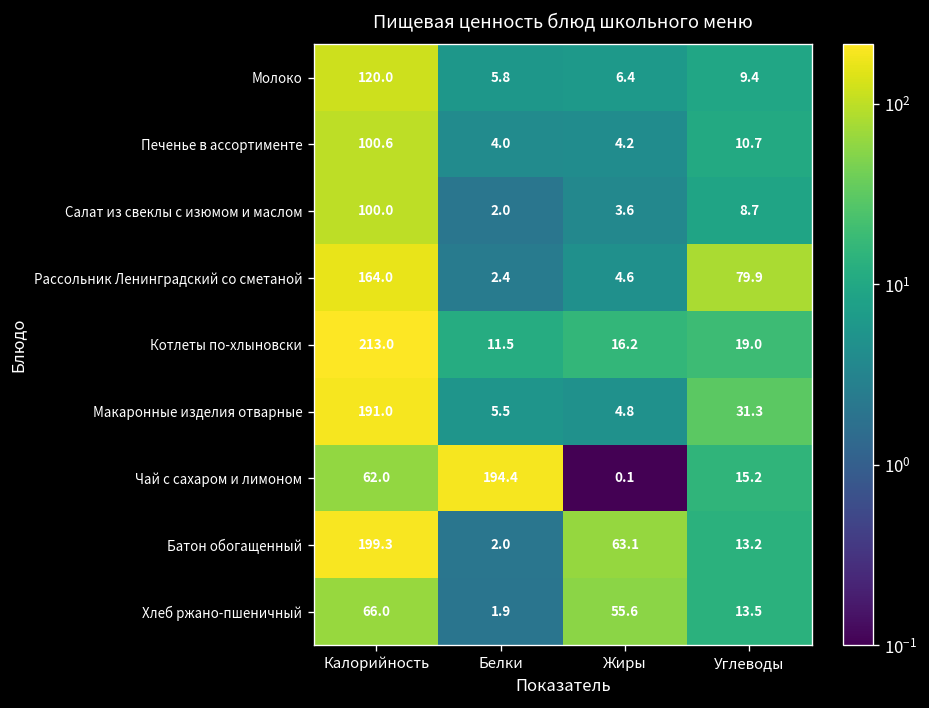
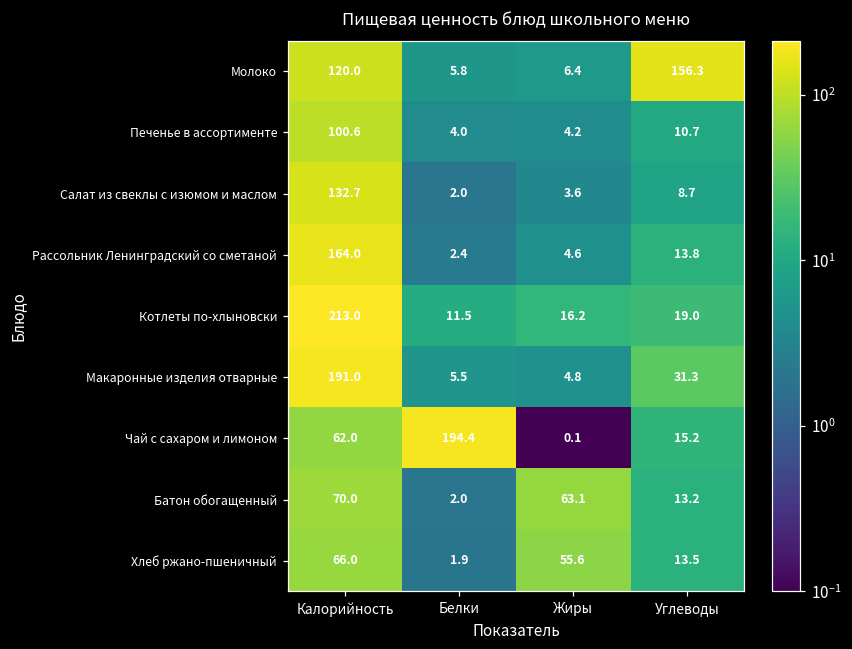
Молоко, Углеводы: 9.4 -> 156.3
Салат из свеклы с изюмом и маслом, Калорийность: 100.0 -> 132.7
Рассольник Ленинградский со сметаной, Углеводы: 79.9 -> 13.8
Батон обогащенный, Калорийность: 199.3 -> 70.0
